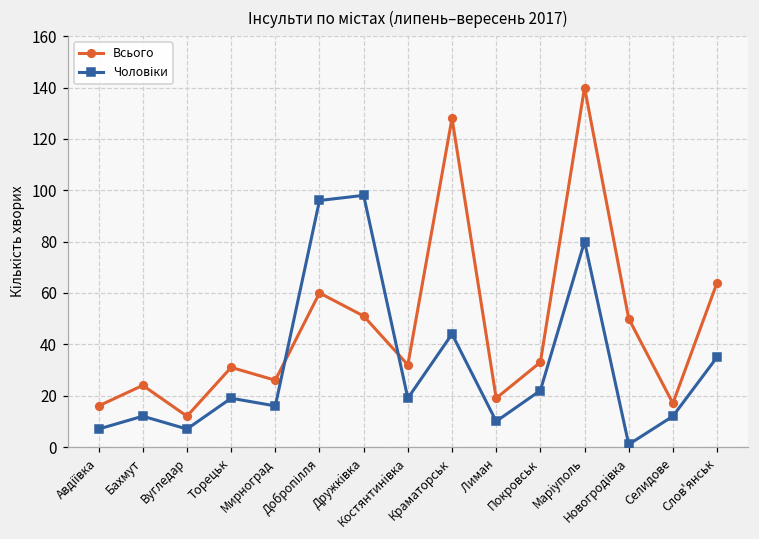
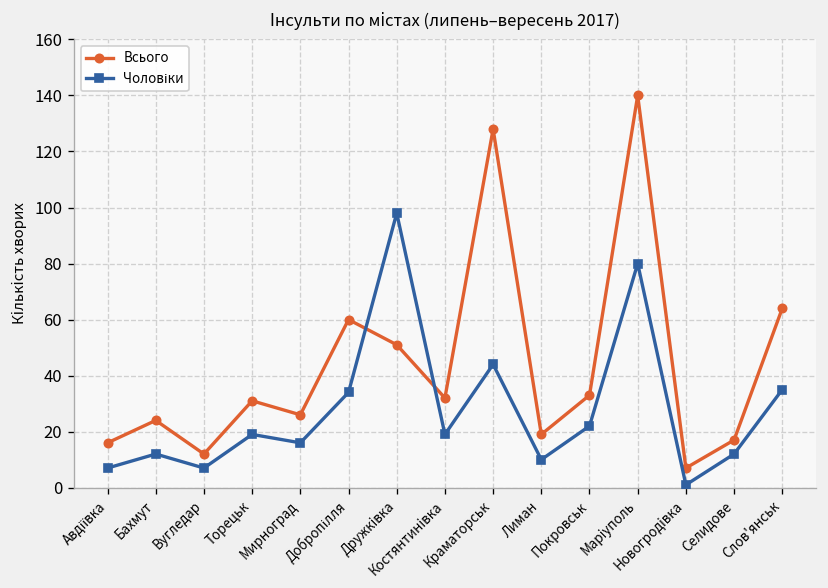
Чоловіки, Добропілля: 96 -> 34
Всього, Новогродiвка: 50 -> 7
